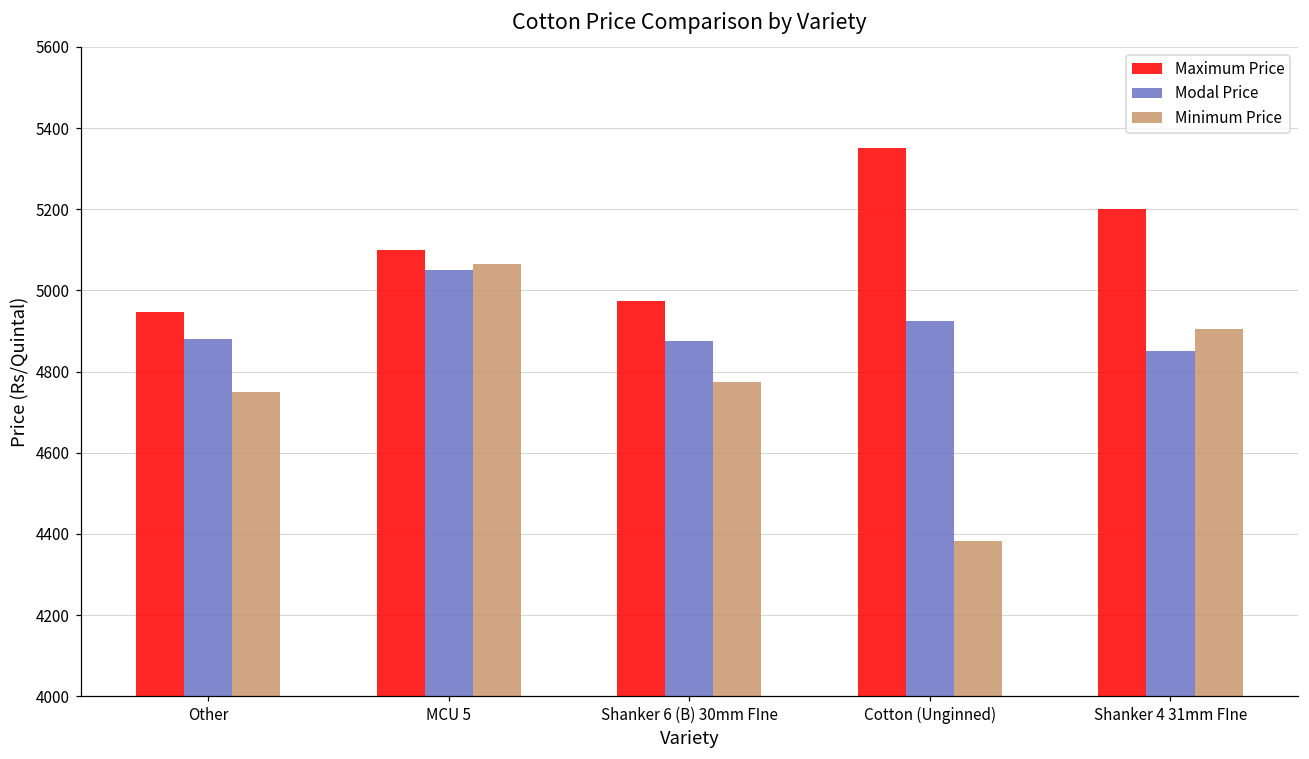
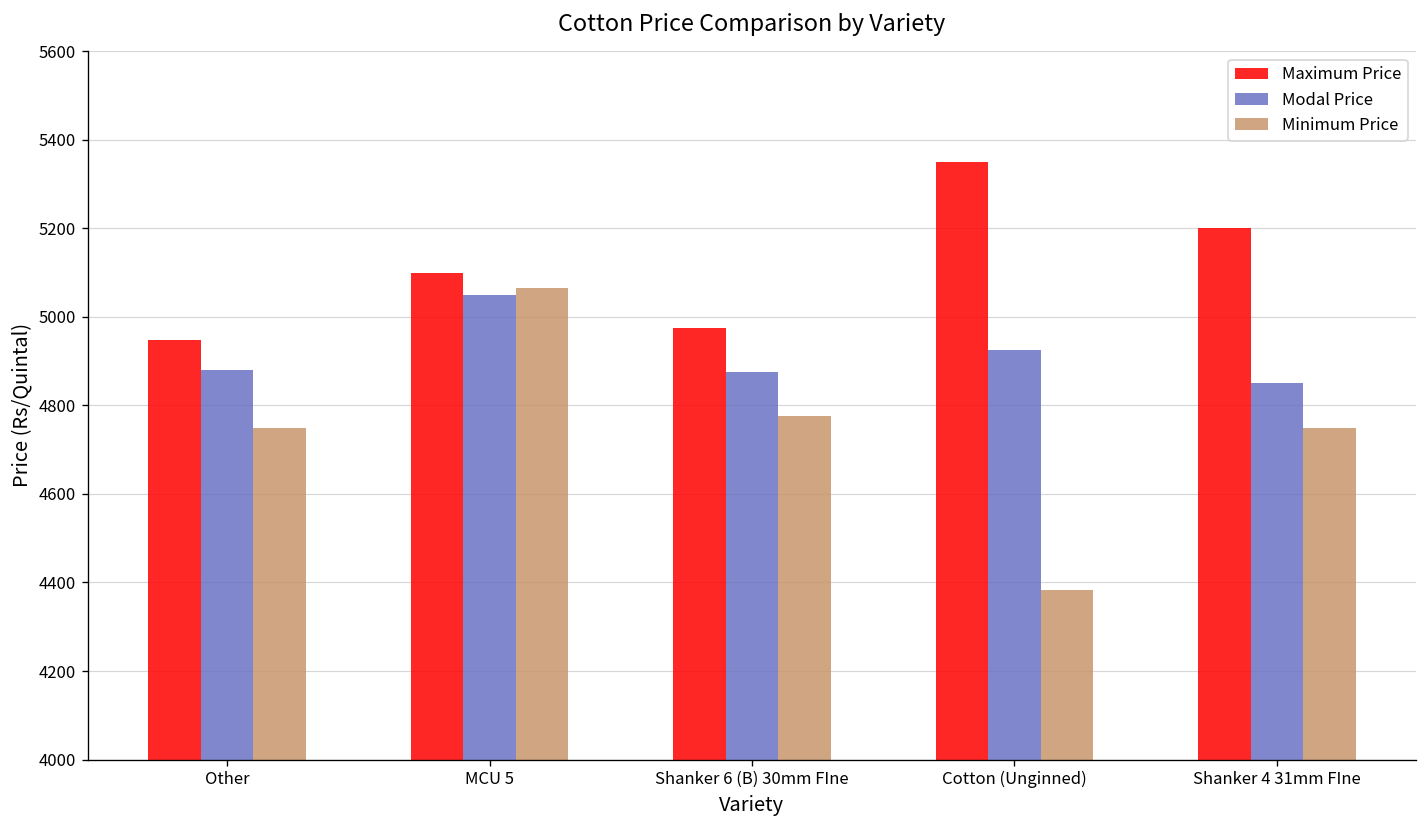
Minimum Price, Shanker 4 31mm FIne: 4910 -> 4750
